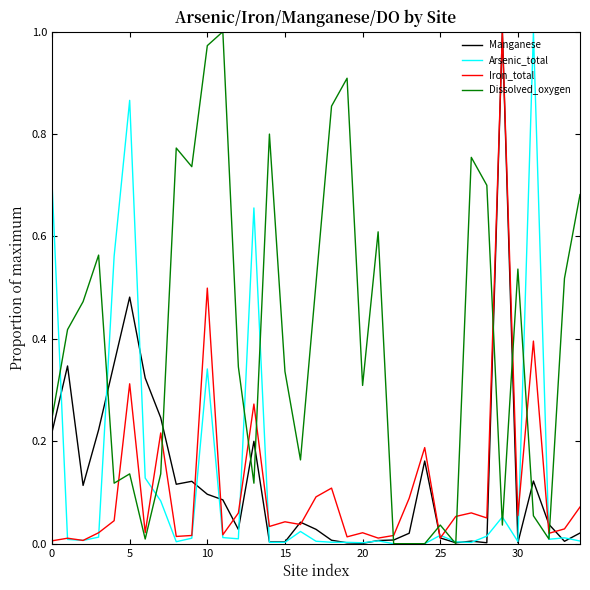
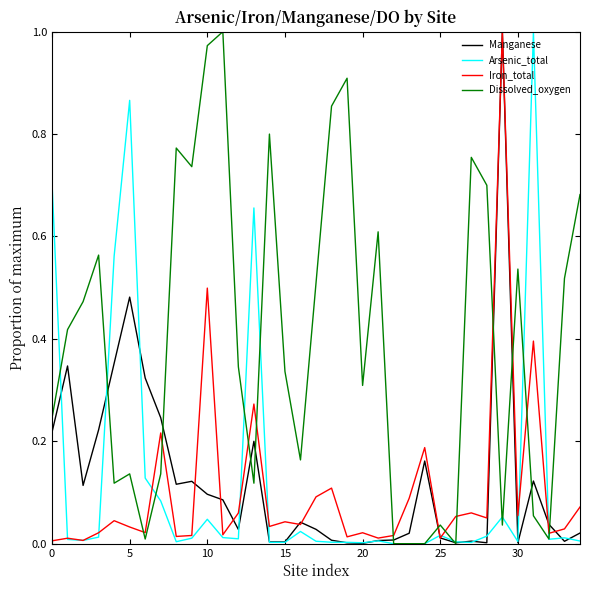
Iron_total, 5: 0.31 -> 0.03
Arsenic_total, 10: 0.34 -> 0.05
